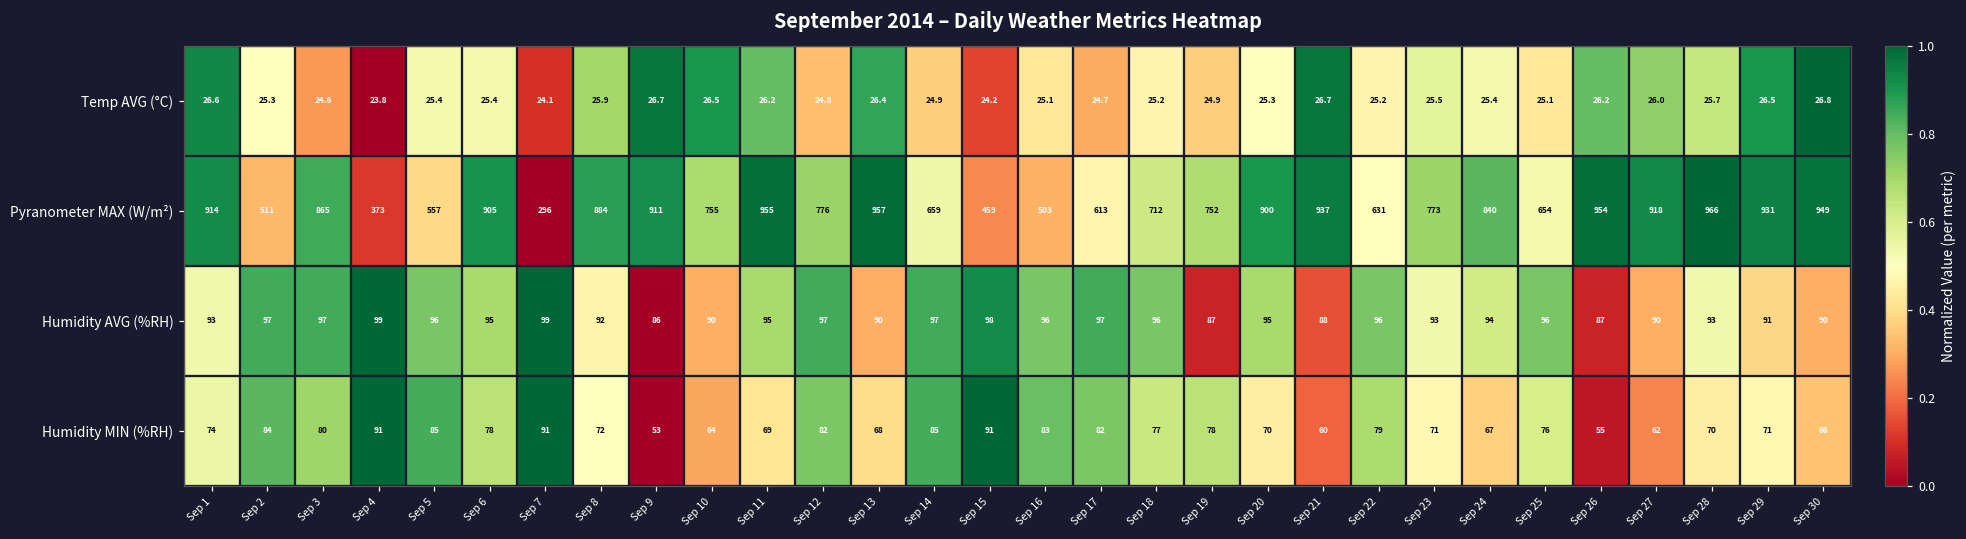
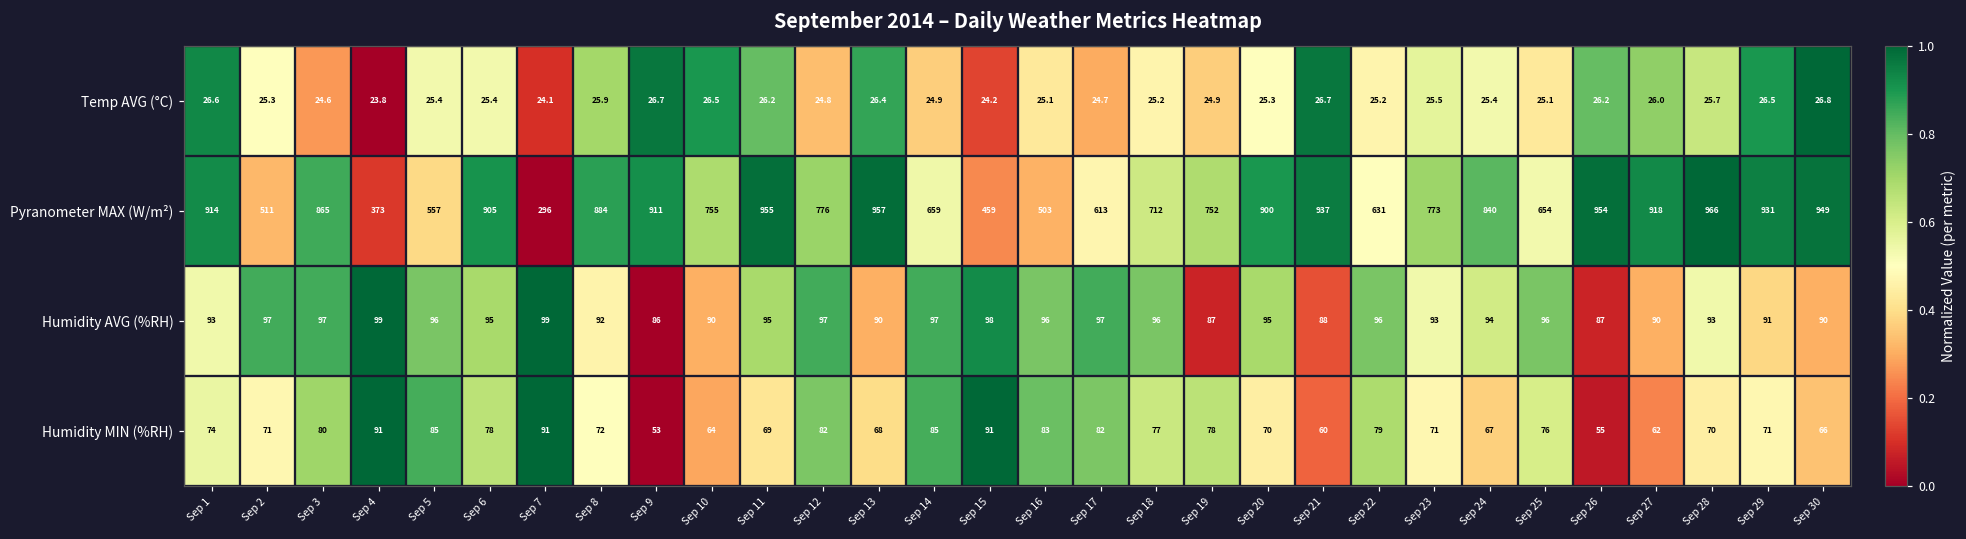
Humidity MIN (%RH), Sep 2: 84 -> 71
